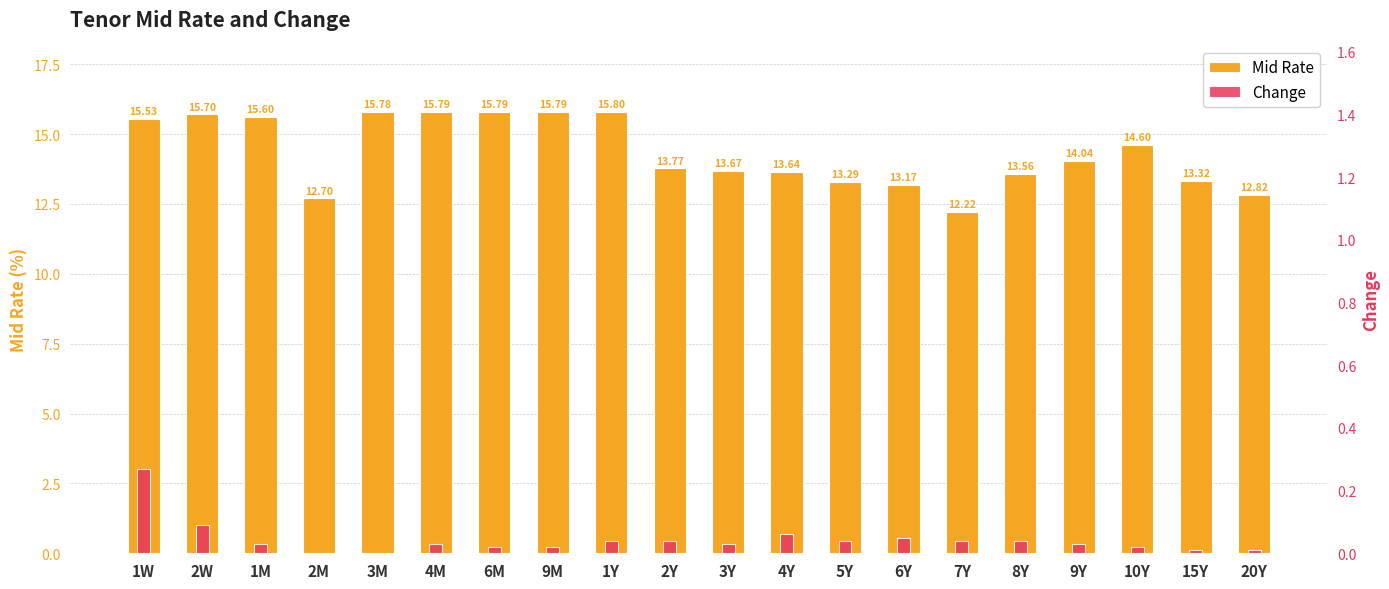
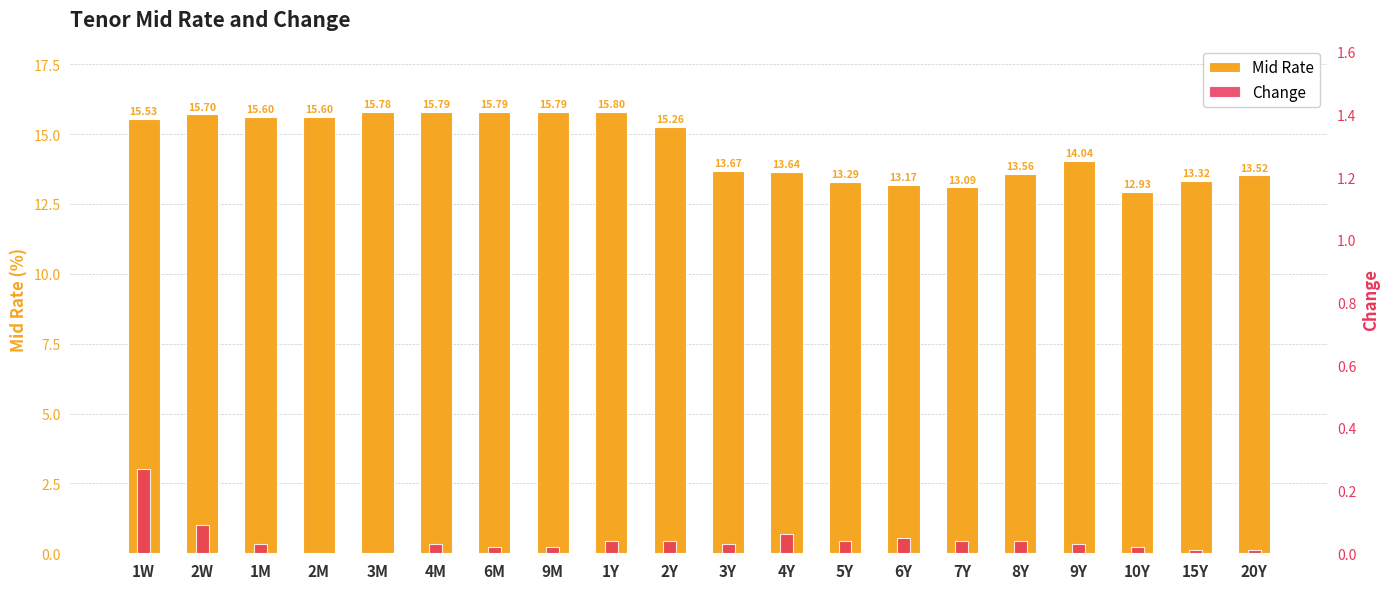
Mid Rate, 2M: 12.70 -> 15.60
Mid Rate, 2Y: 13.77 -> 15.26
Mid Rate, 7Y: 12.22 -> 13.09
Mid Rate, 10Y: 14.60 -> 12.93
Mid Rate, 20Y: 12.82 -> 13.52
